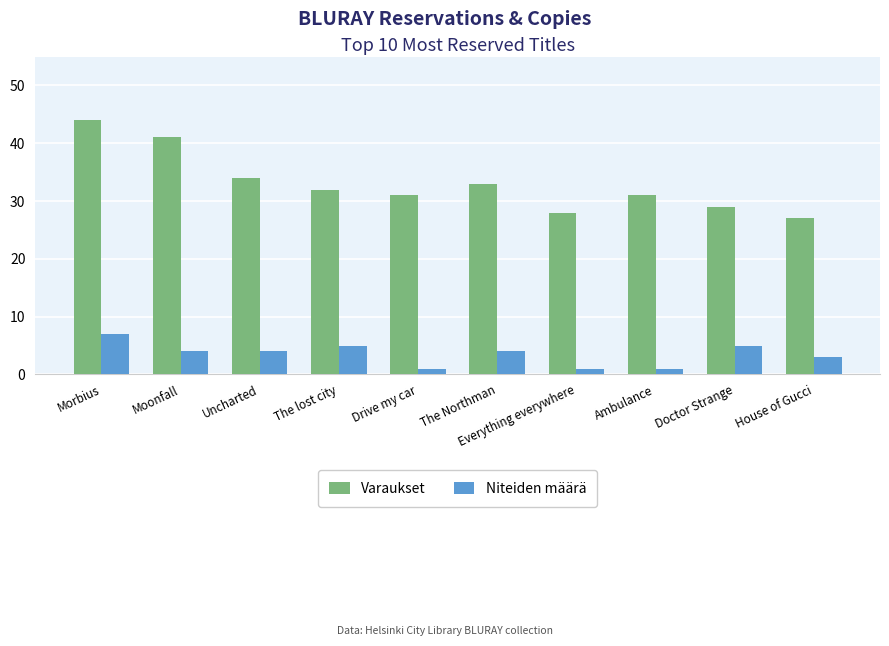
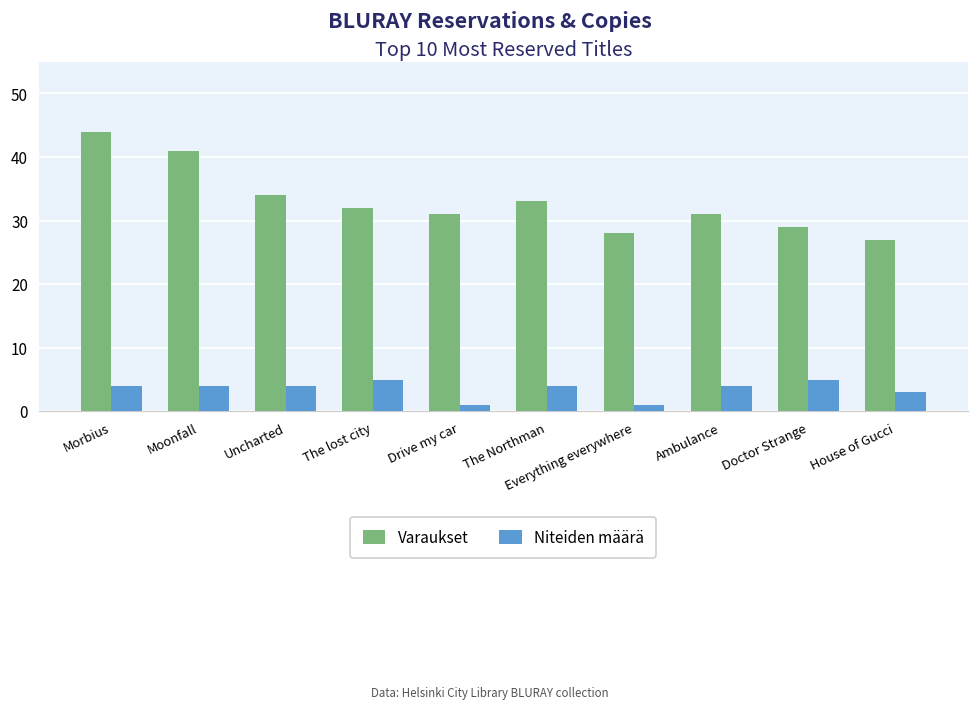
Niteiden määrä, Morbius: 7 -> 4
Niteiden määrä, Ambulance: 1 -> 4
